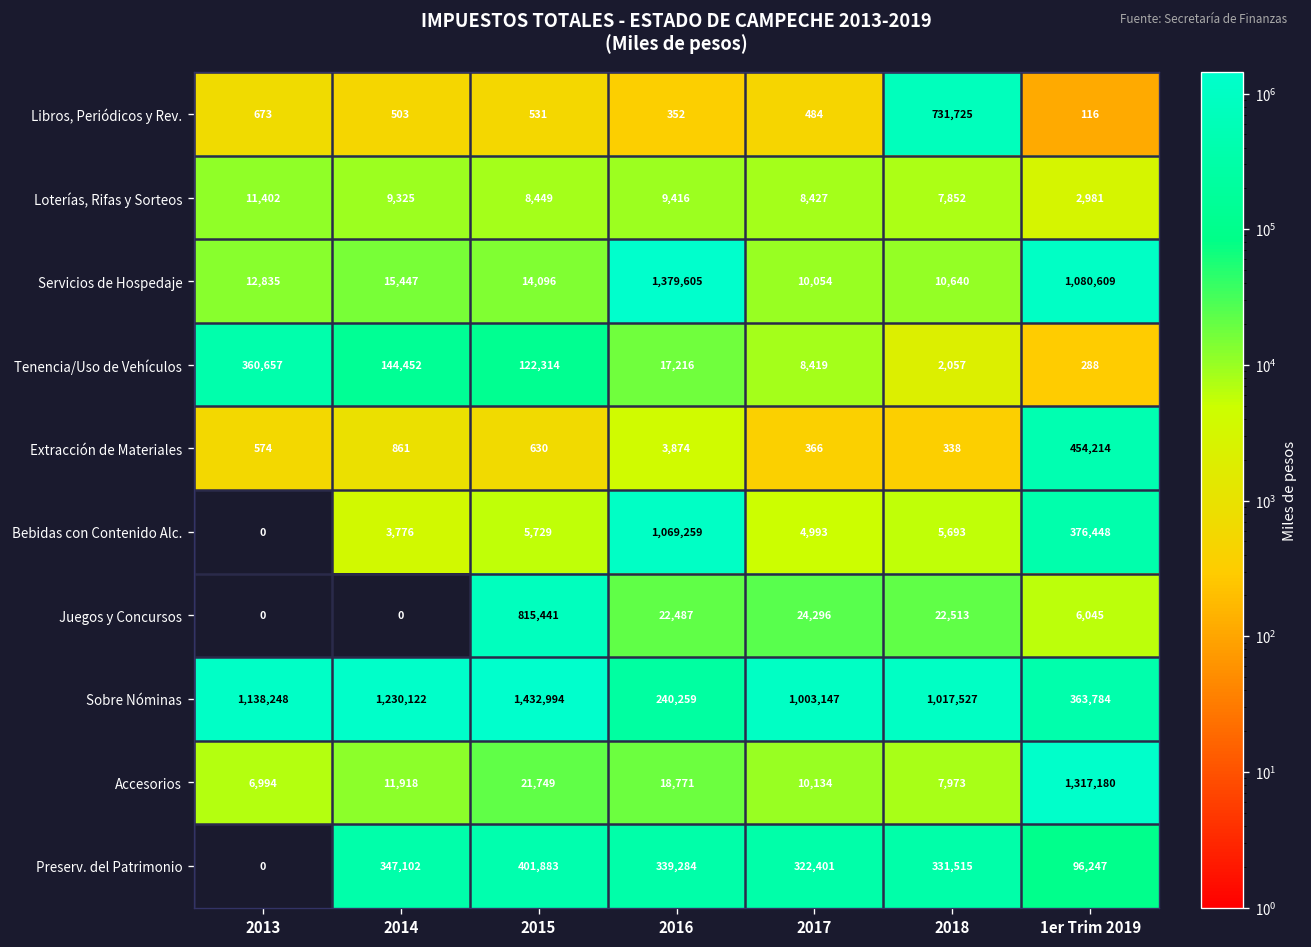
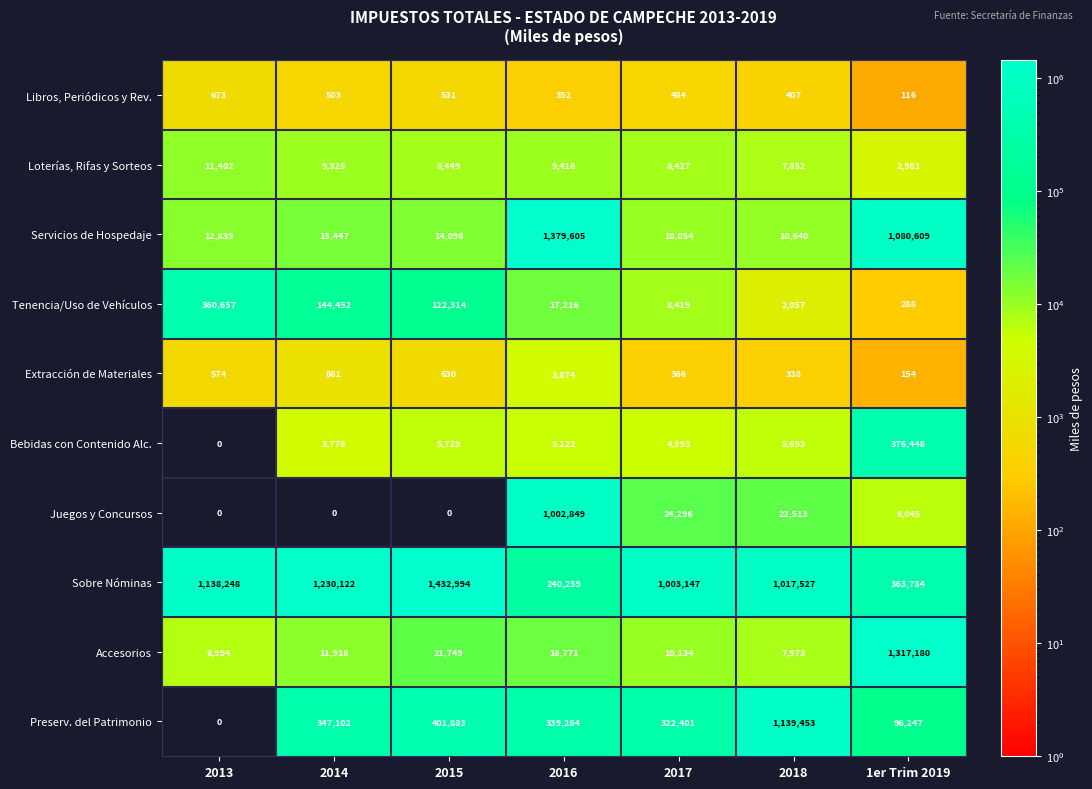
Libros, Periódicos y Rev., 2018: 731,725 -> 407
Extracción de Materiales, 1er Trim 2019: 454,214 -> 154
Bebidas con Contenido Alc., 2016: 1,069,259 -> 5,122
Juegos y Concursos, 2015: 815,441 -> 0
Juegos y Concursos, 2016: 22,487 -> 1,002,849
Preserv. del Patrimonio, 2018: 331,515 -> 1,139,453
